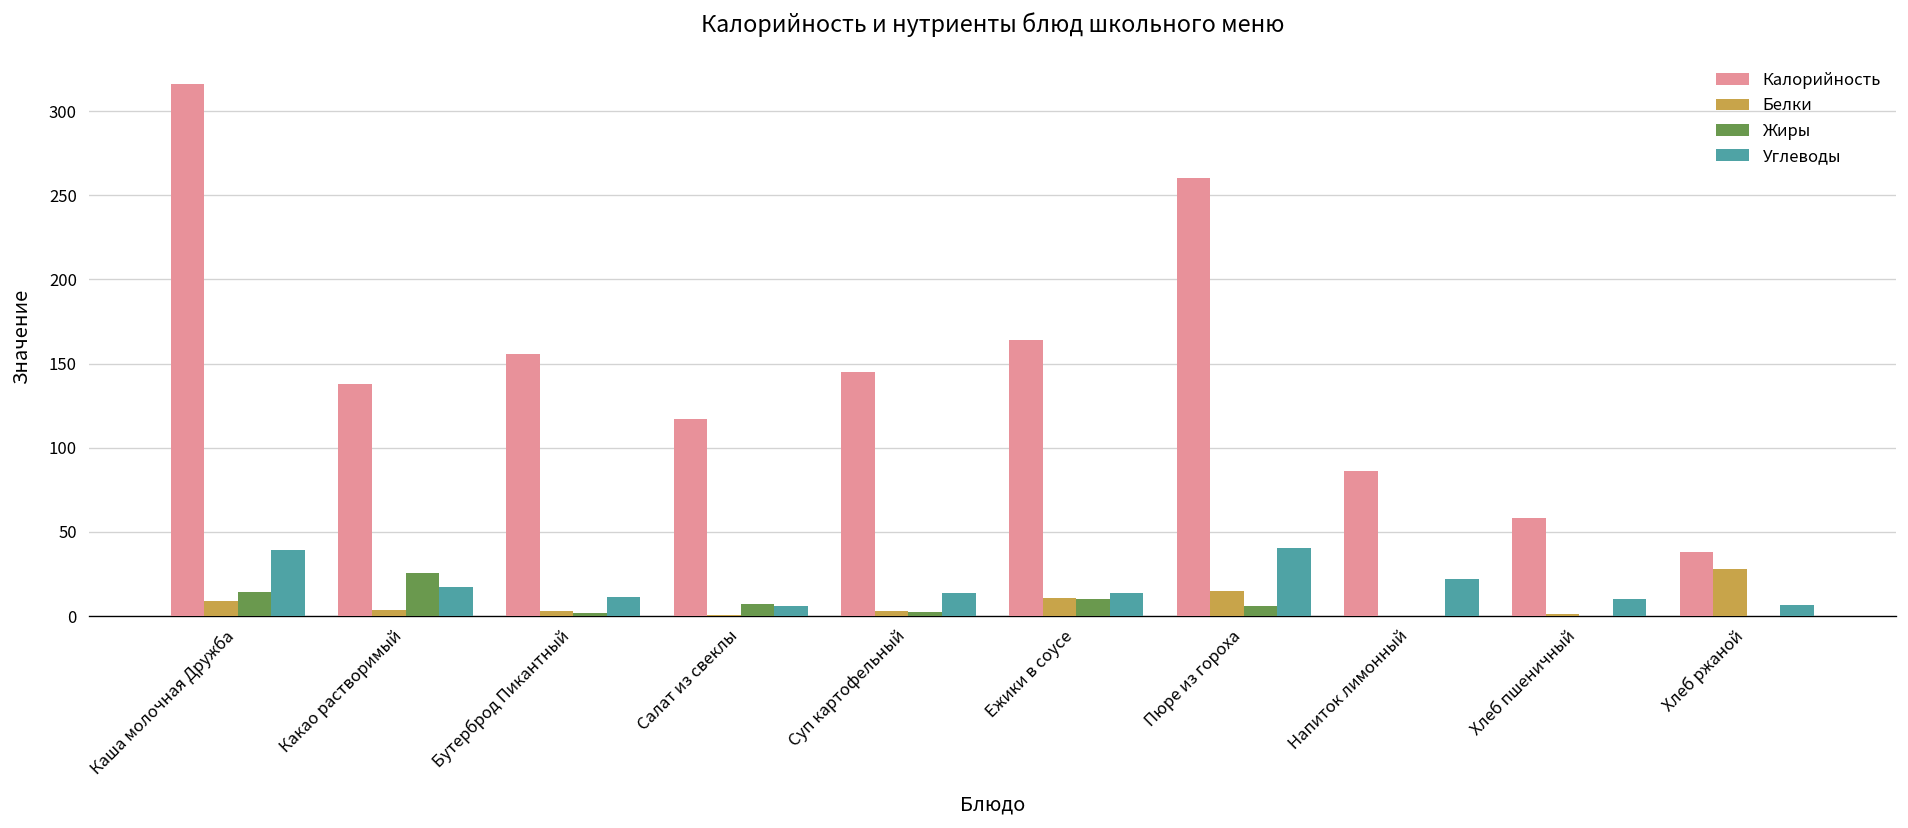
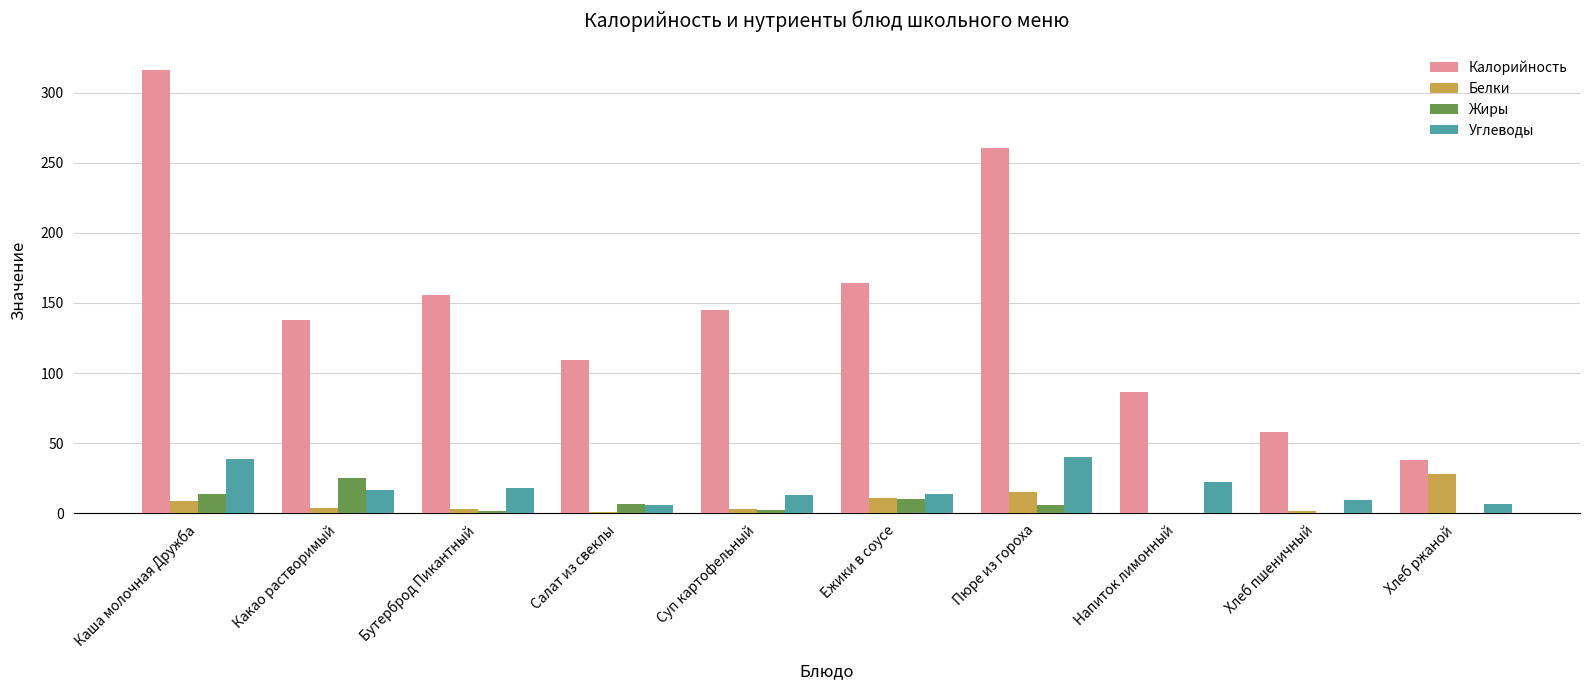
Углеводы, Бутерброд Пикантный: 12 -> 18
Калорийность, Салат из свеклы: 117 -> 109
